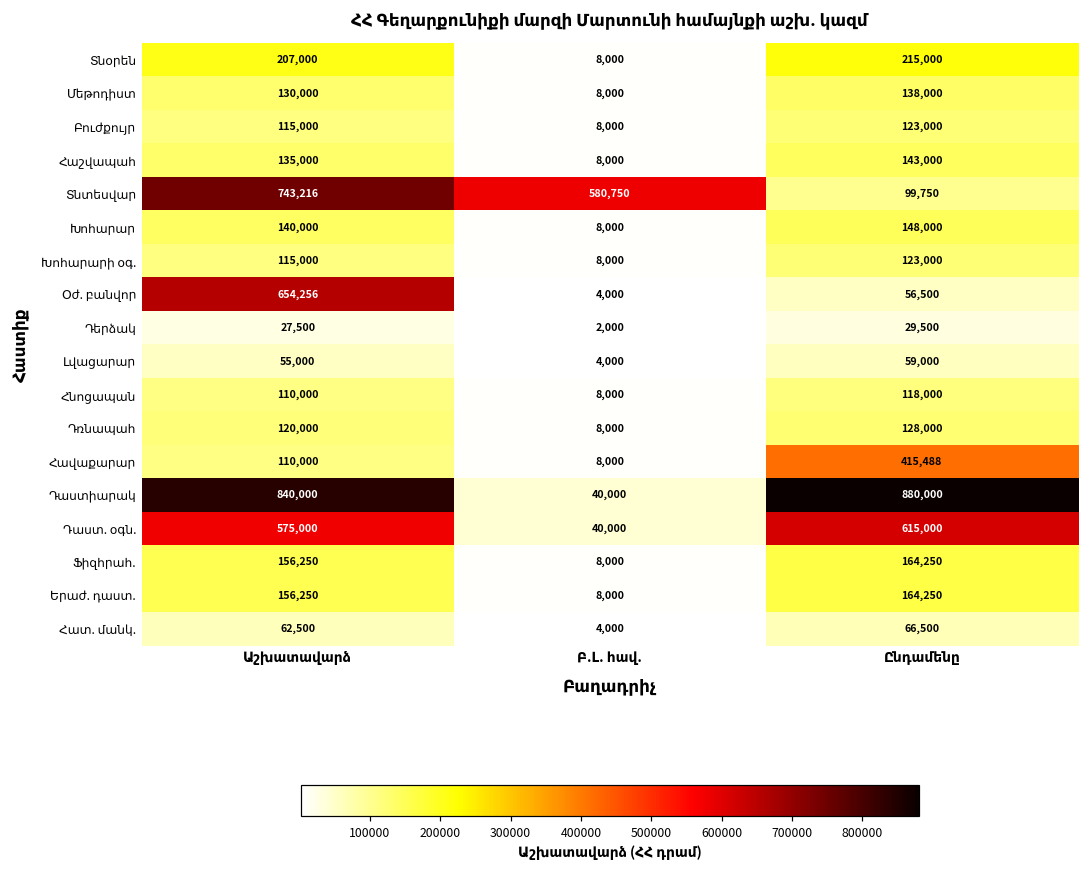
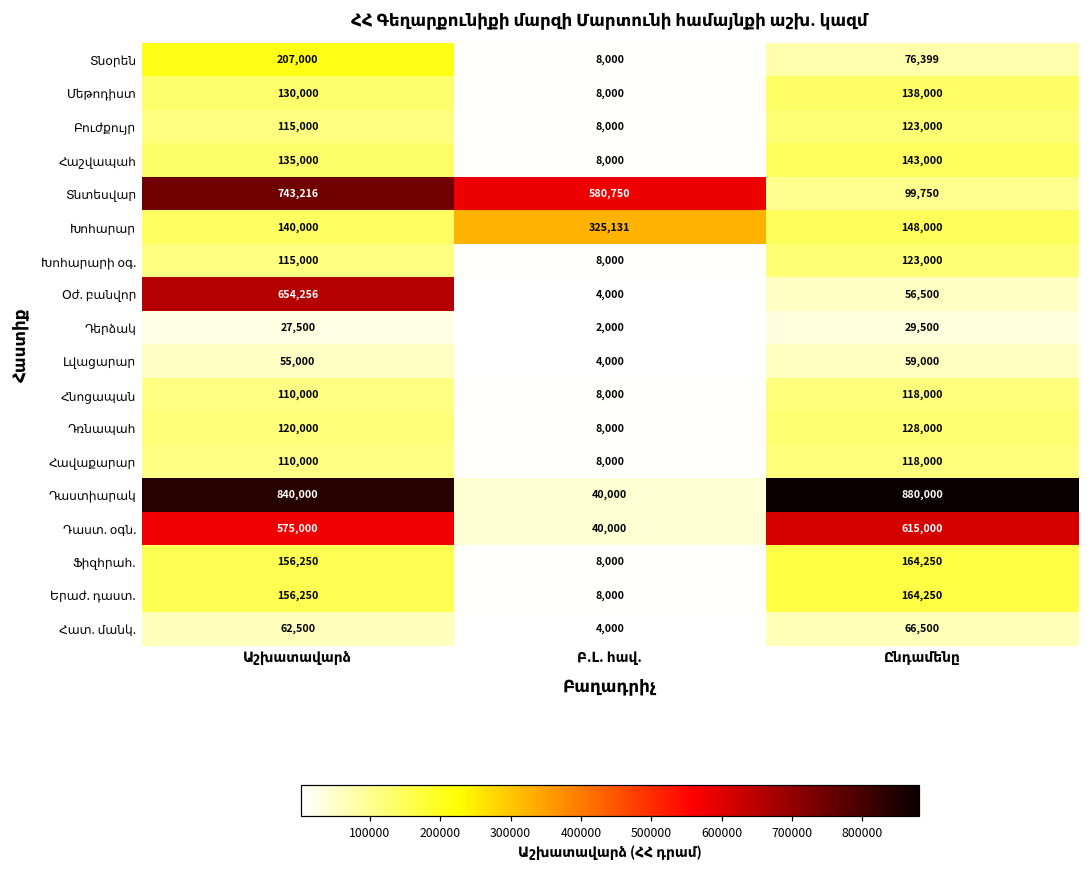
Տնօրեն, Ընդամենը: 215,000 -> 76,399
Խոհարար, Բ.Լ. հավ.: 8,000 -> 325,131
Հավաքարար, Ընդամենը: 415,488 -> 118,000
